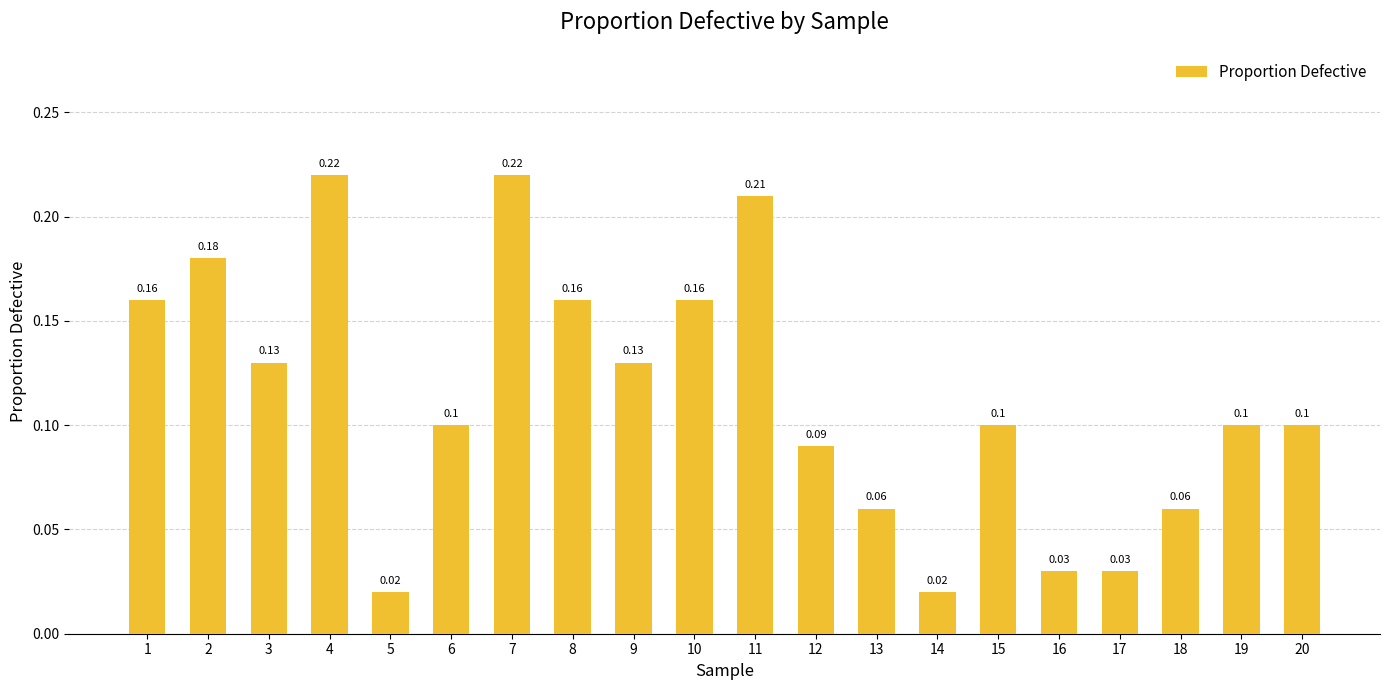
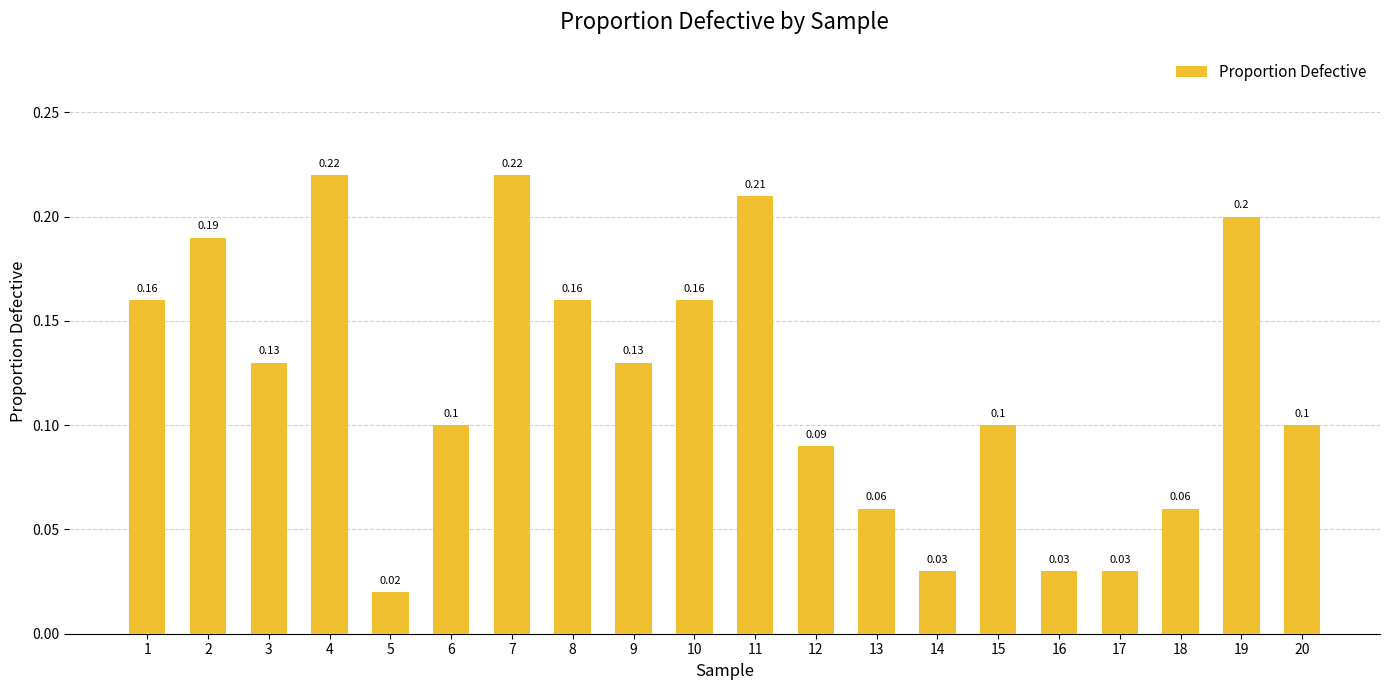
2: 0.18 -> 0.19
14: 0.02 -> 0.03
19: 0.1 -> 0.2
